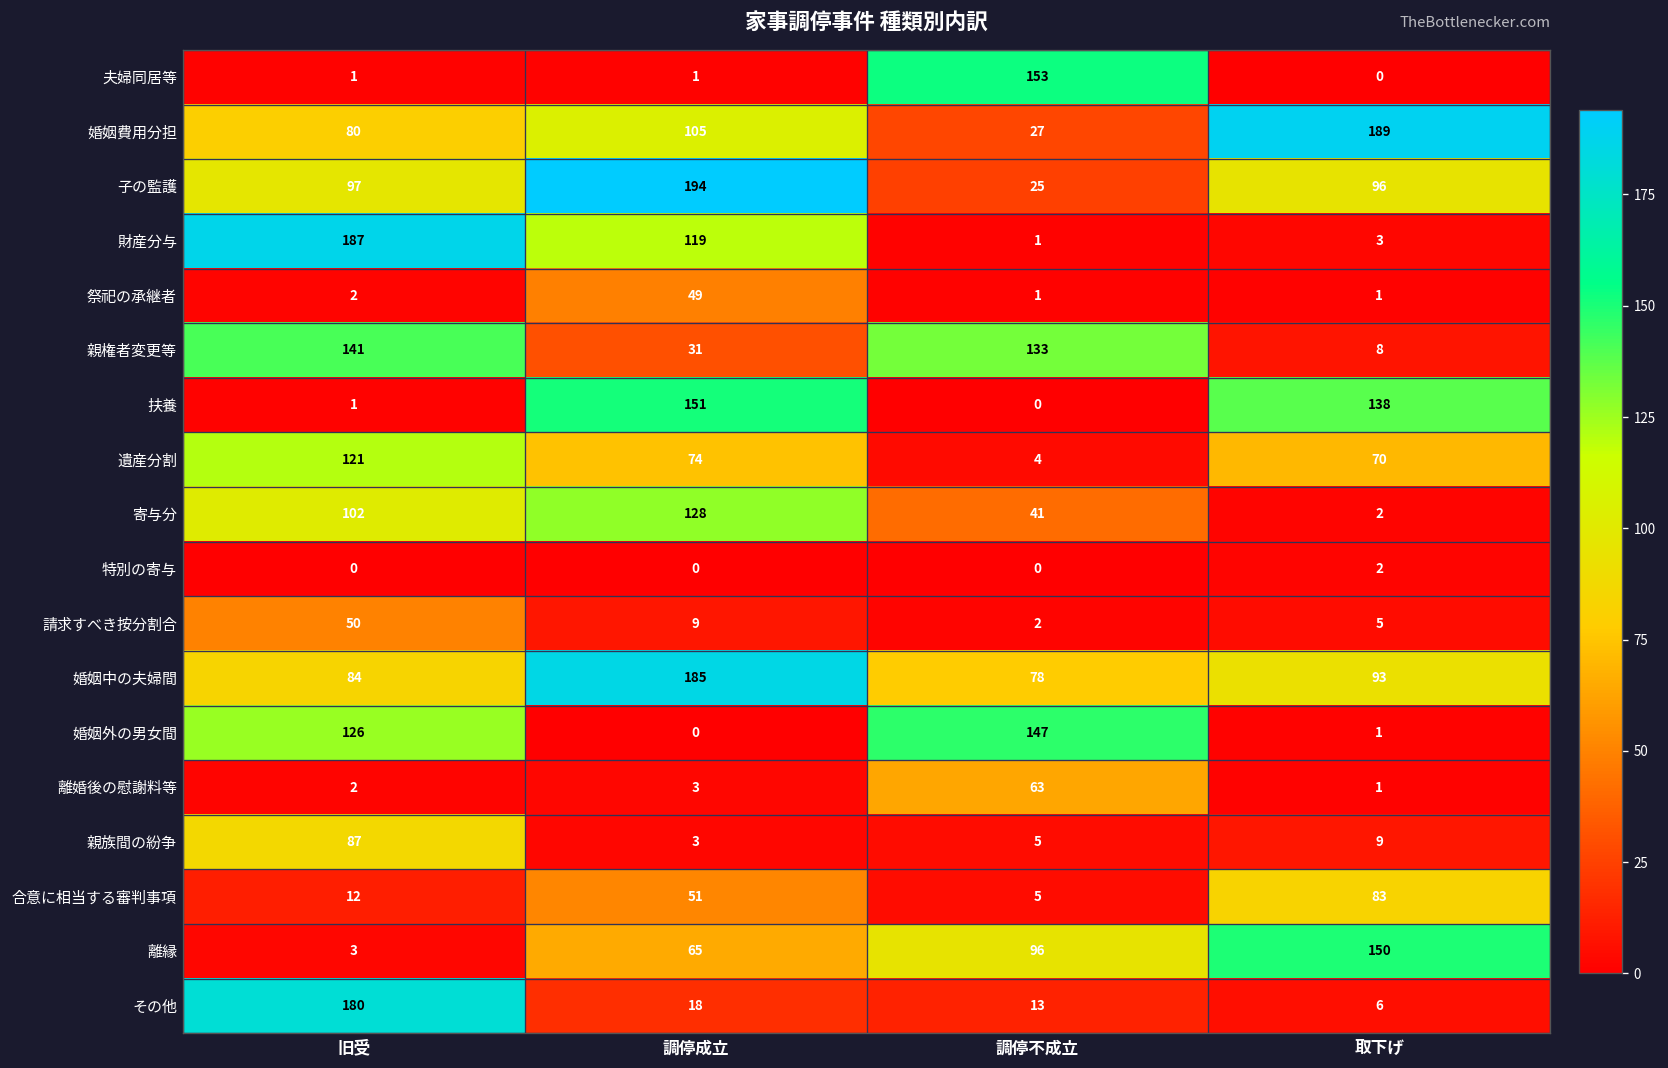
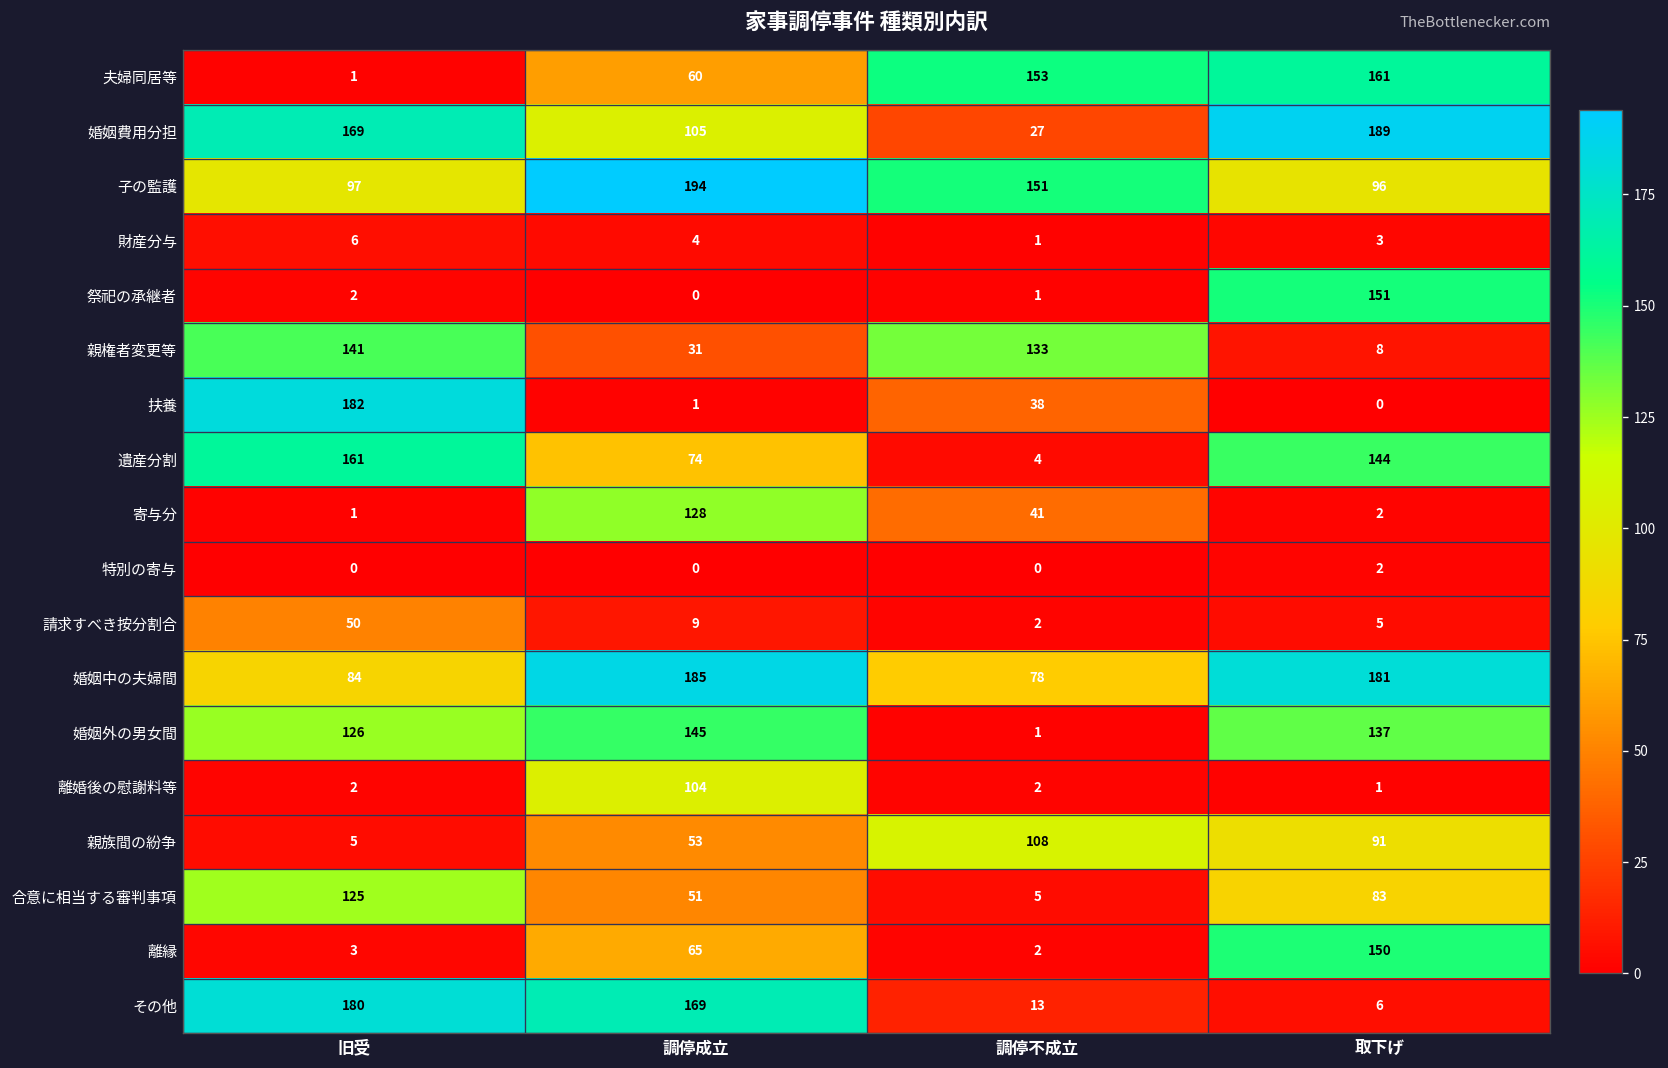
夫婦同居等, 調停成立: 1 -> 60
夫婦同居等, 取下げ: 0 -> 161
婚姻費用分担, 旧受: 80 -> 169
子の監護, 調停不成立: 25 -> 151
財産分与, 旧受: 187 -> 6
財産分与, 調停成立: 119 -> 4
祭祀の承継者, 調停成立: 49 -> 0
祭祀の承継者, 取下げ: 1 -> 151
扶養, 旧受: 1 -> 182
扶養, 調停成立: 151 -> 1
扶養, 調停不成立: 0 -> 38
扶養, 取下げ: 138 -> 0
遺産分割, 旧受: 121 -> 161
遺産分割, 取下げ: 70 -> 144
寄与分, 旧受: 102 -> 1
婚姻中の夫婦間, 取下げ: 93 -> 181
婚姻外の男女間, 調停成立: 0 -> 145
婚姻外の男女間, 調停不成立: 147 -> 1
婚姻外の男女間, 取下げ: 1 -> 137
離婚後の慰謝料等, 調停成立: 3 -> 104
離婚後の慰謝料等, 調停不成立: 63 -> 2
親族間の紛争, 旧受: 87 -> 5
親族間の紛争, 調停成立: 3 -> 53
親族間の紛争, 調停不成立: 5 -> 108
親族間の紛争, 取下げ: 9 -> 91
合意に相当する審判事項, 旧受: 12 -> 125
離縁, 調停不成立: 96 -> 2
その他, 調停成立: 18 -> 169
